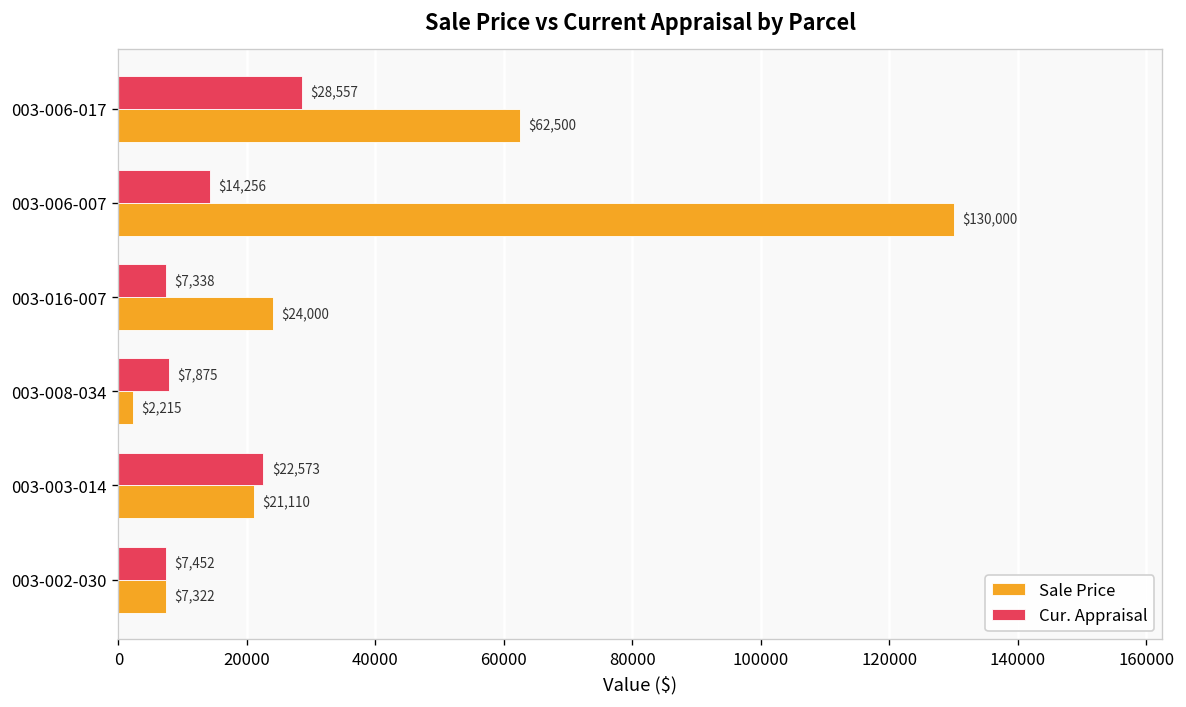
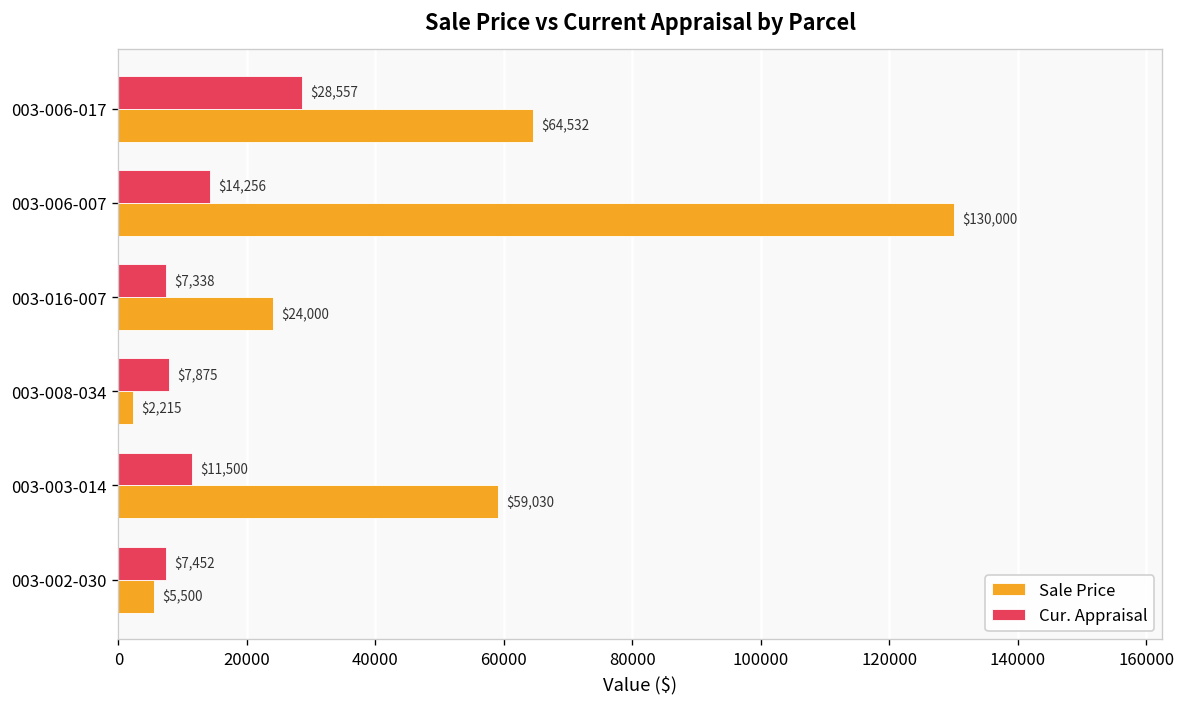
Sale Price, 003-006-017: $62,500 -> $64,532
Cur. Appraisal, 003-003-014: $22,573 -> $11,500
Sale Price, 003-003-014: $21,110 -> $59,030
Sale Price, 003-002-030: $7,322 -> $5,500
